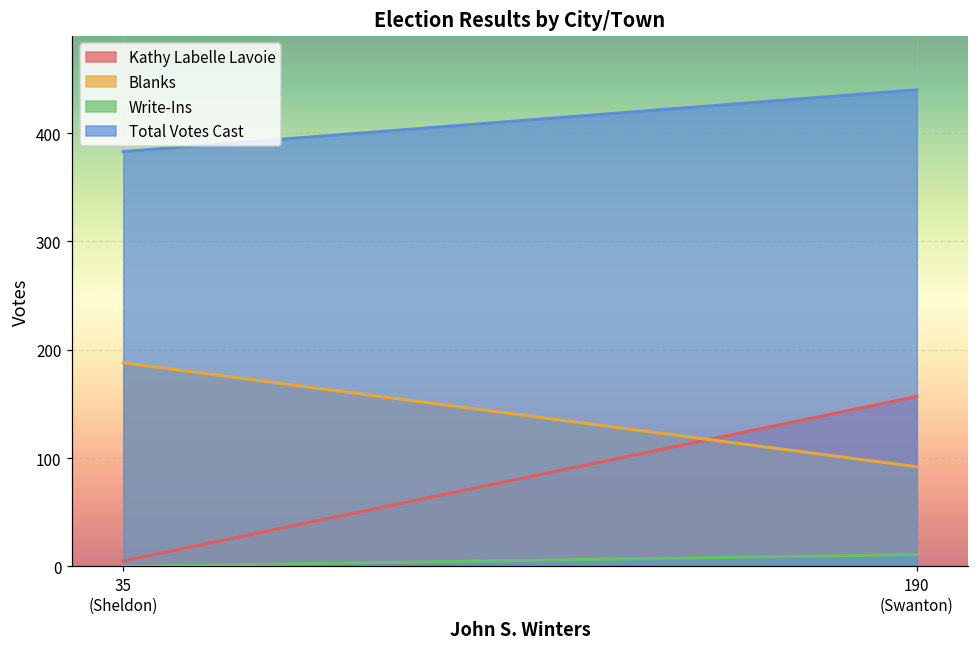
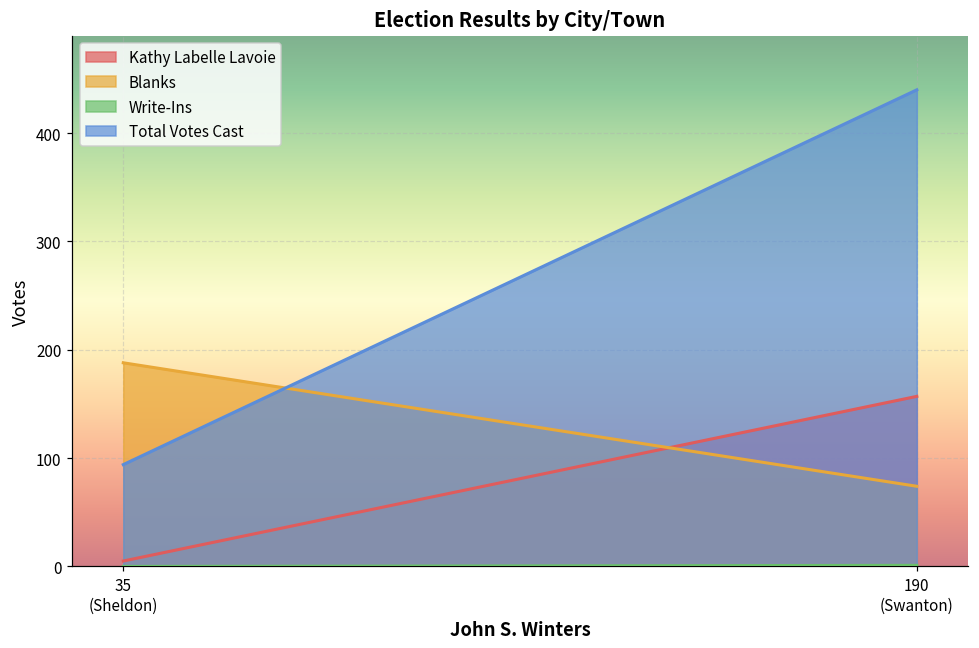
Total Votes Cast, 35 (Sheldon): 380 -> 90
Blanks, 190 (Swanton): 90 -> 70
Write-Ins, 190 (Swanton): 10 -> 0
